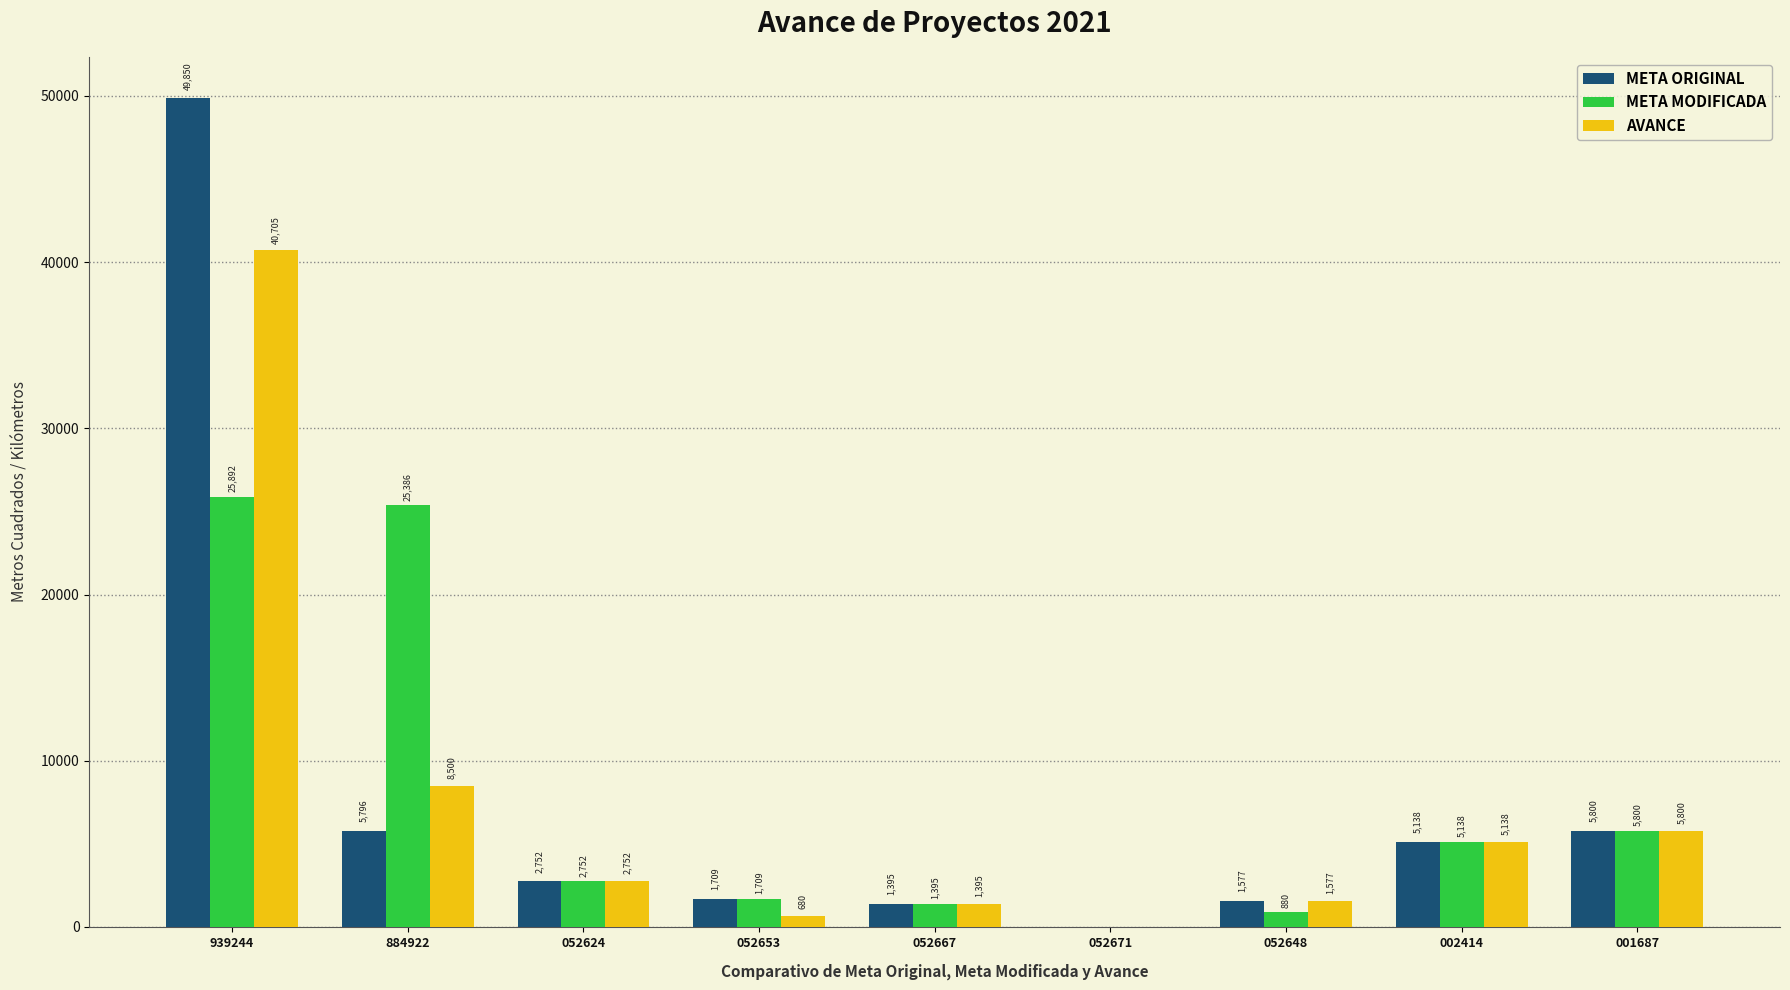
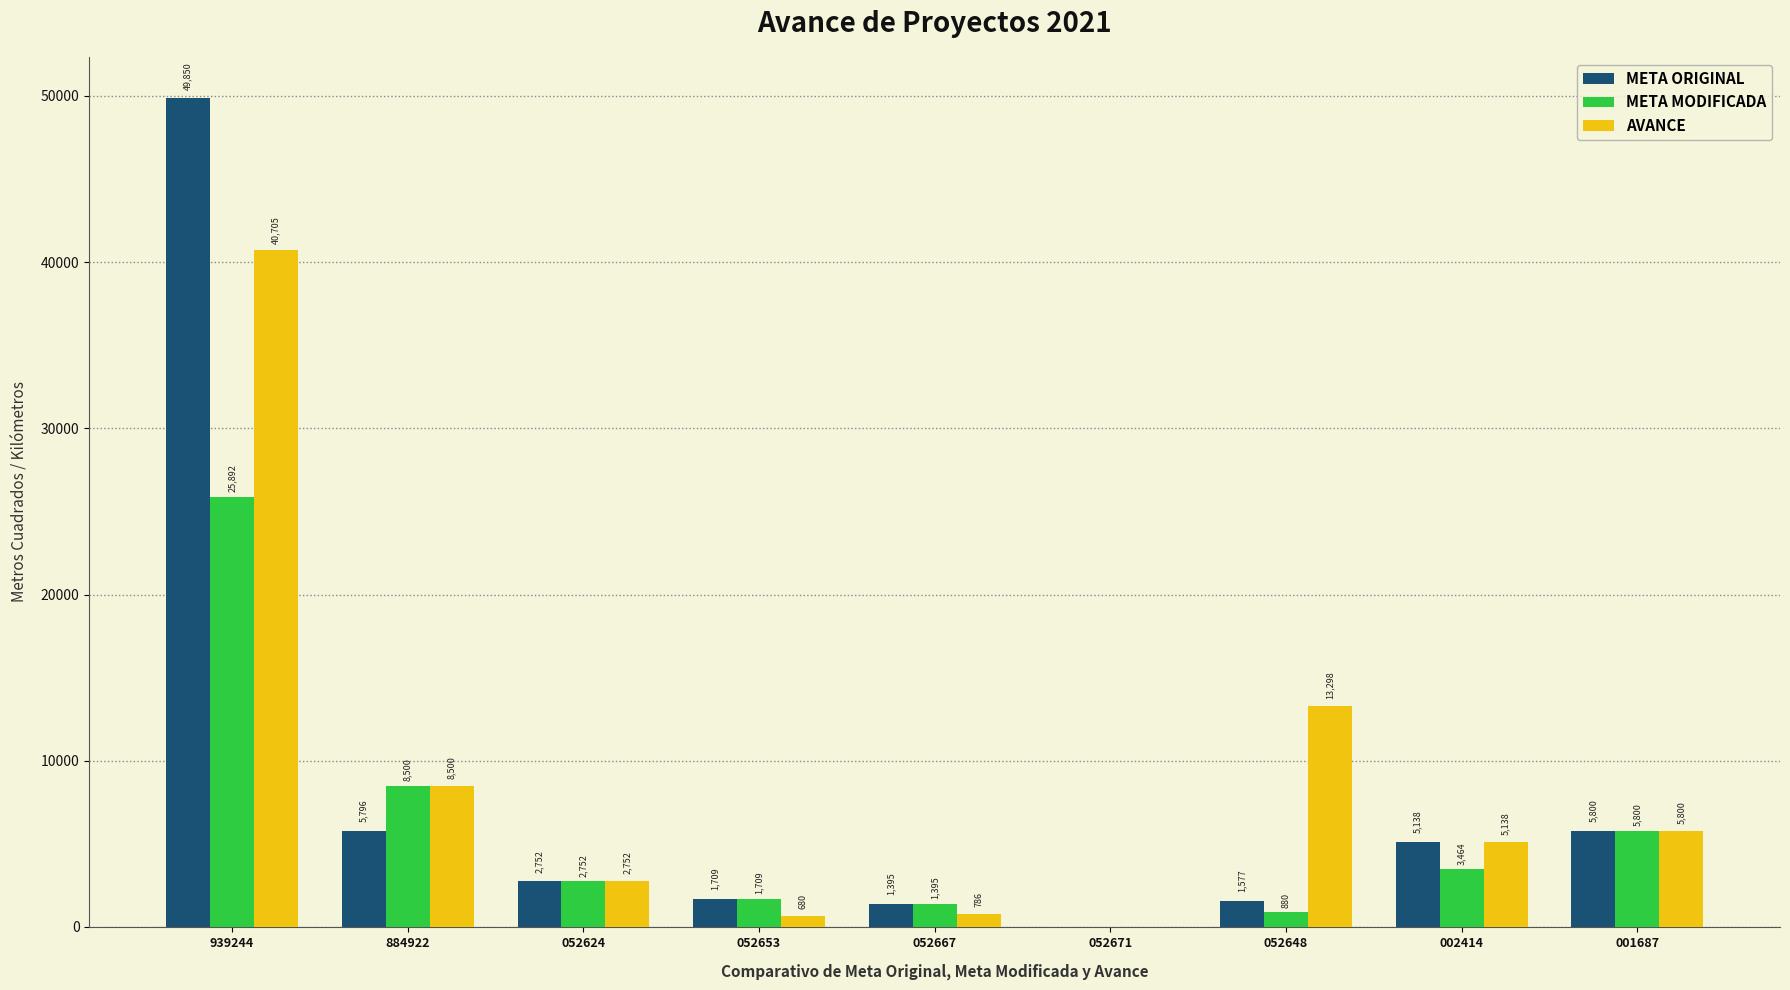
META MODIFICADA, 884922: 25,386 -> 8,500
AVANCE, 052667: 1,395 -> 786
AVANCE, 052648: 1,577 -> 13,298
META MODIFICADA, 002414: 5,138 -> 3,464
